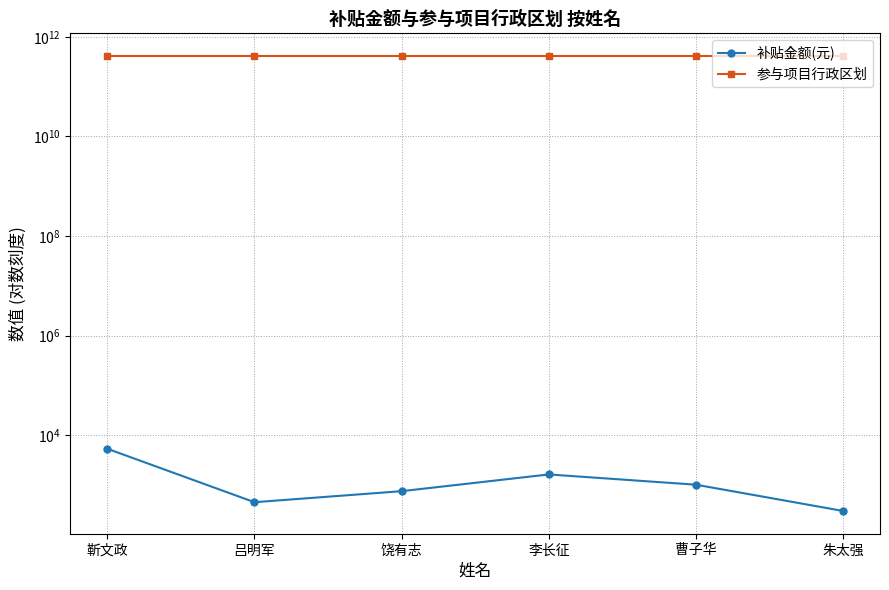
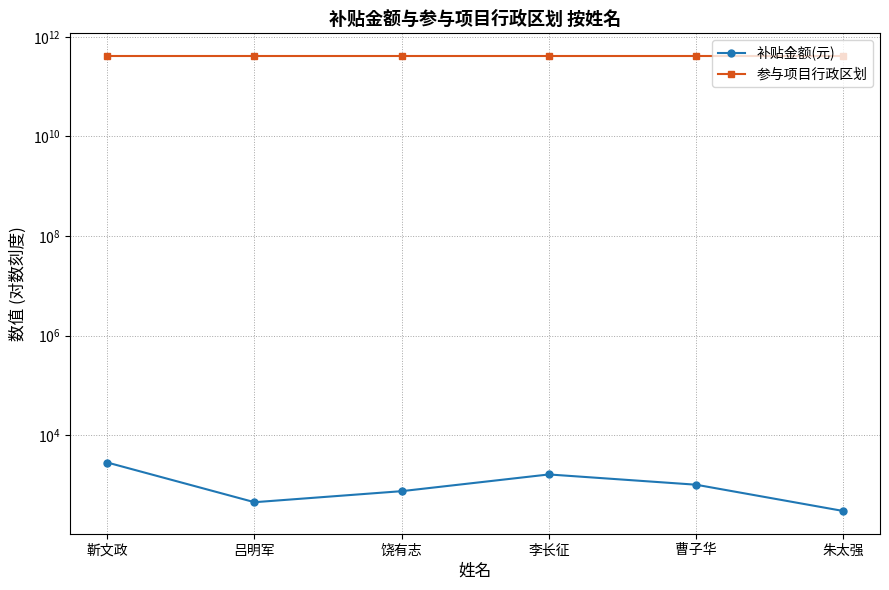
补贴金额(元), 靳文政: 5000 -> 3000
